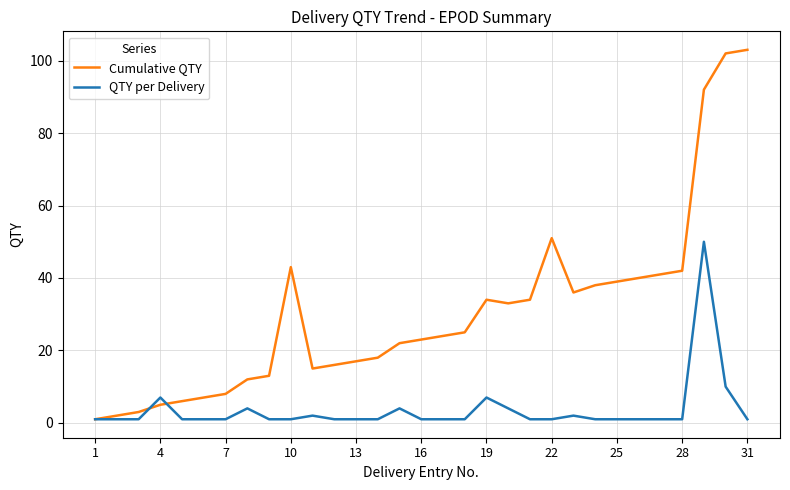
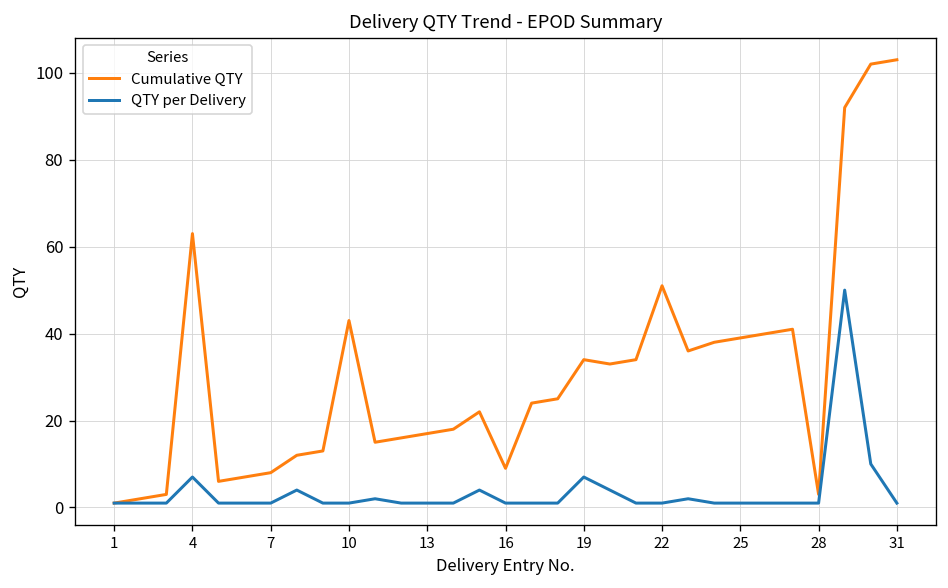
Cumulative QTY, 4: 5 -> 63
Cumulative QTY, 16: 23 -> 9
Cumulative QTY, 28: 42 -> 3
